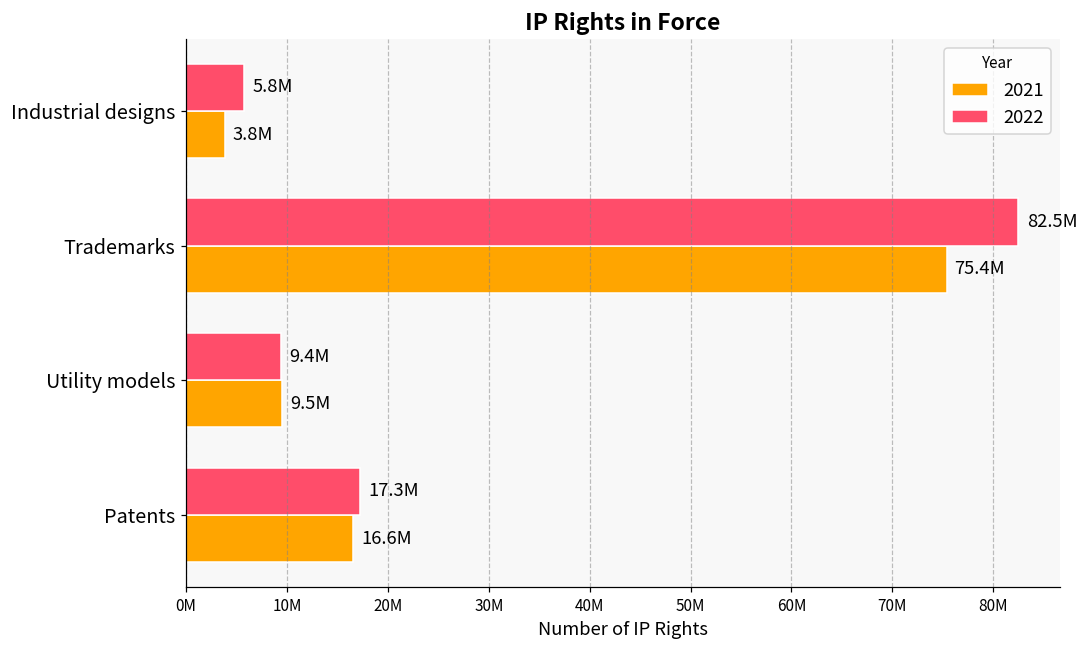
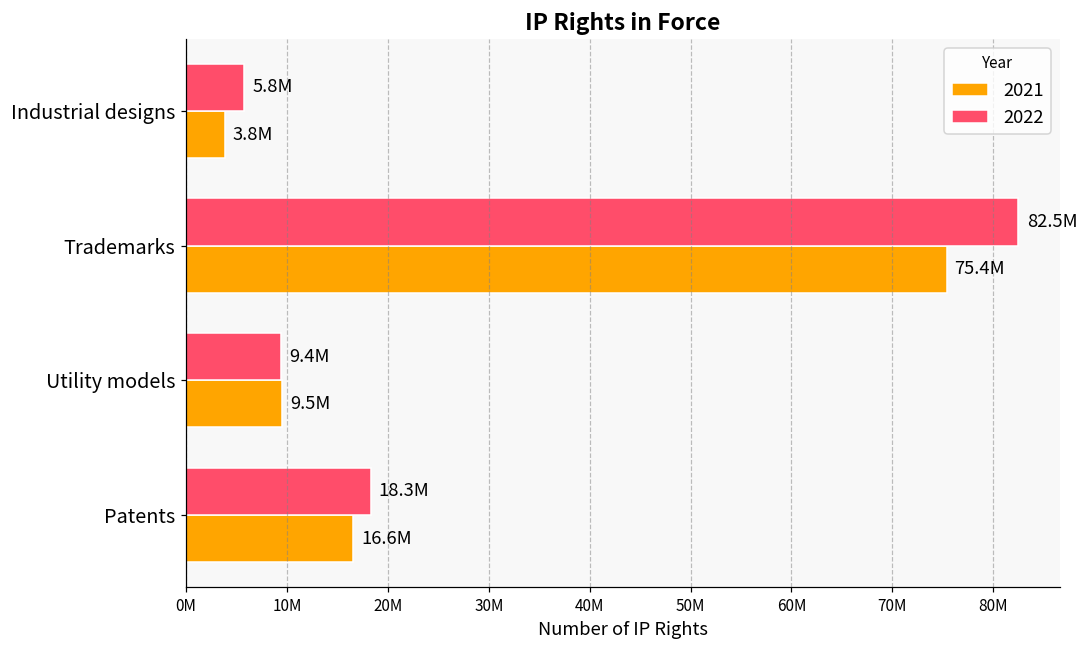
2022, Patents: 17.3M -> 18.3M
